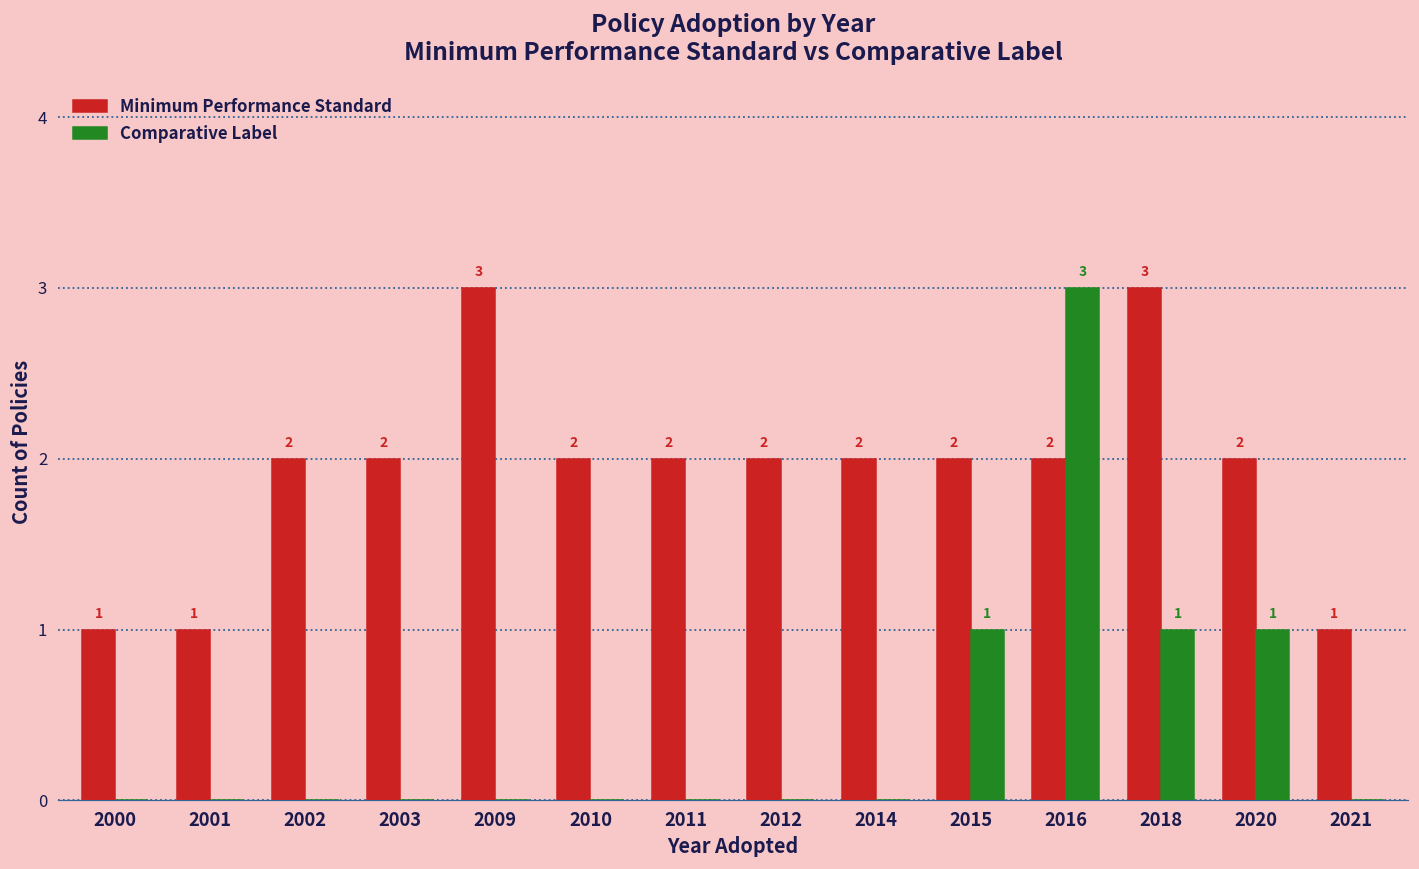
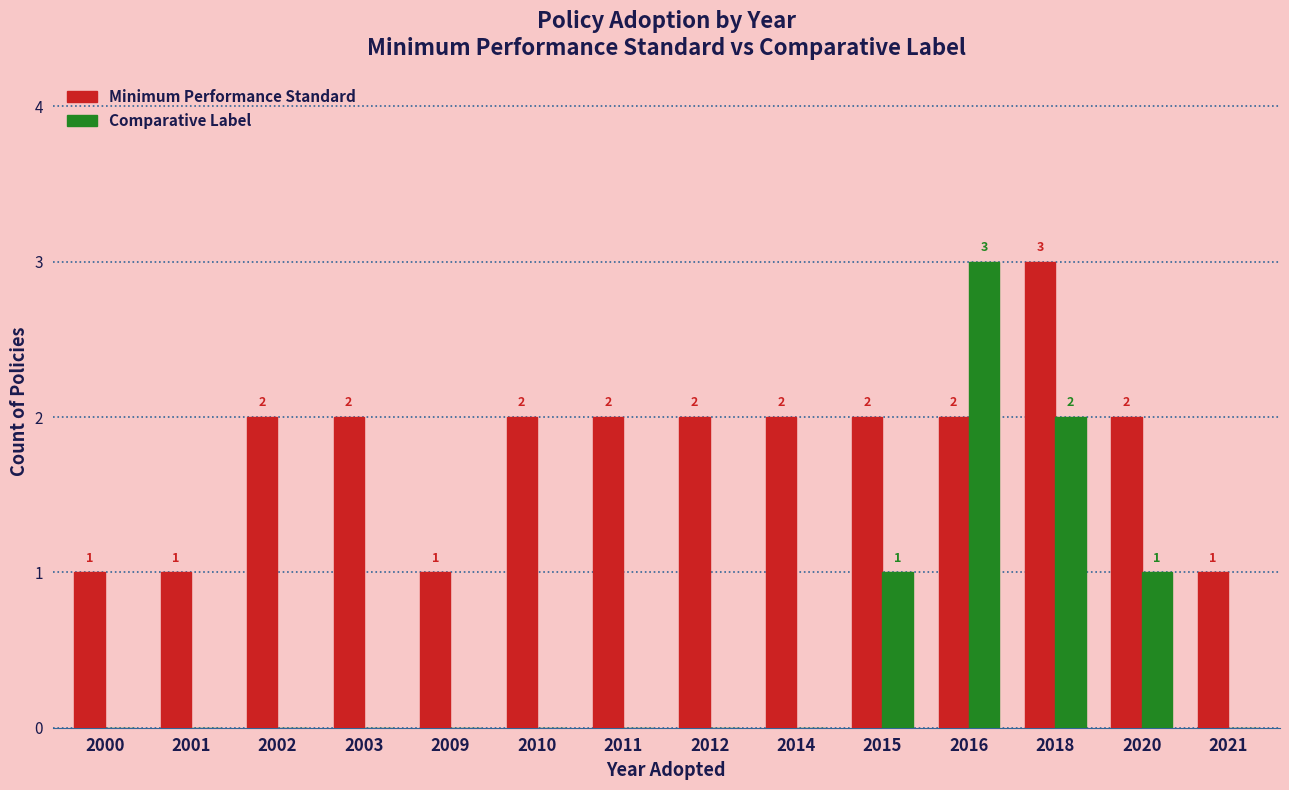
Minimum Performance Standard, 2009: 3 -> 1
Comparative Label, 2018: 1 -> 2
